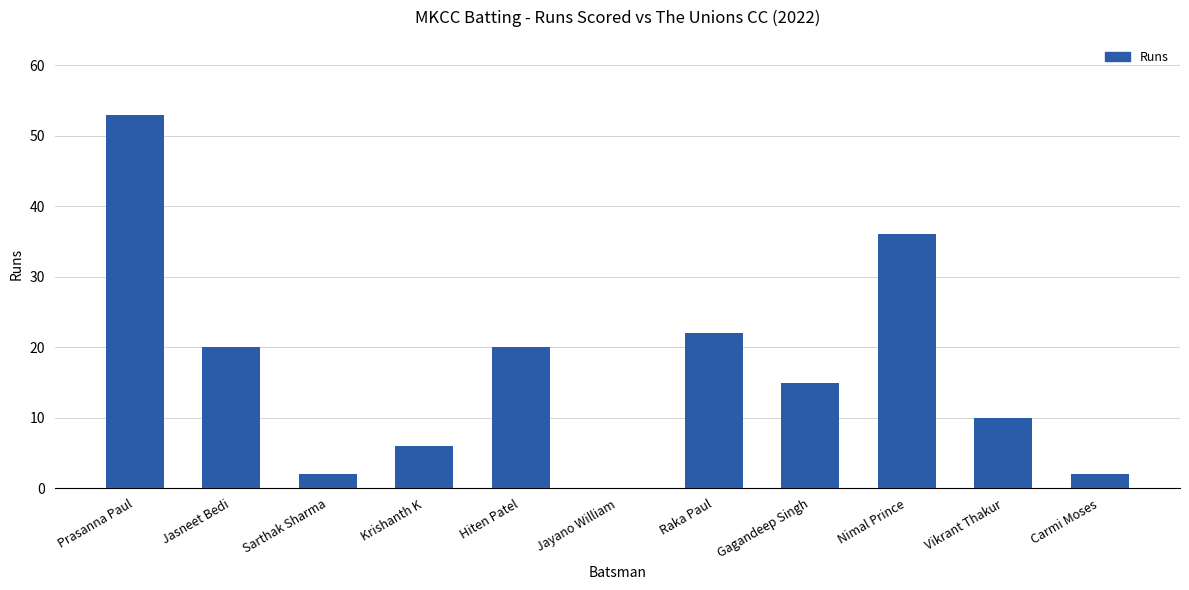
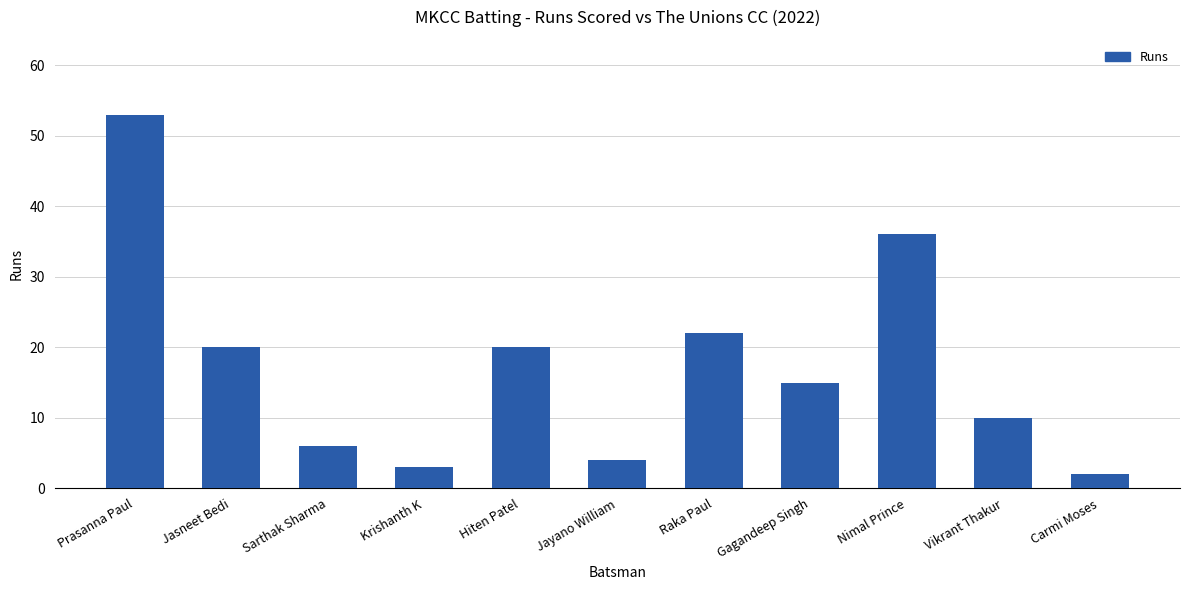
Sarthak Sharma: 2 -> 6
Krishanth K: 6 -> 3
Jayano William: 0 -> 4
